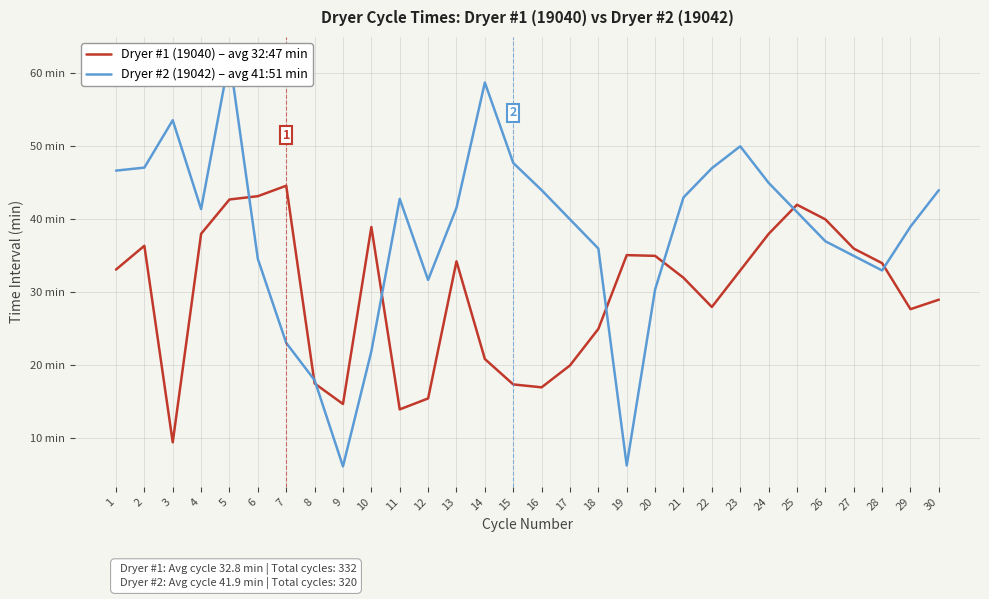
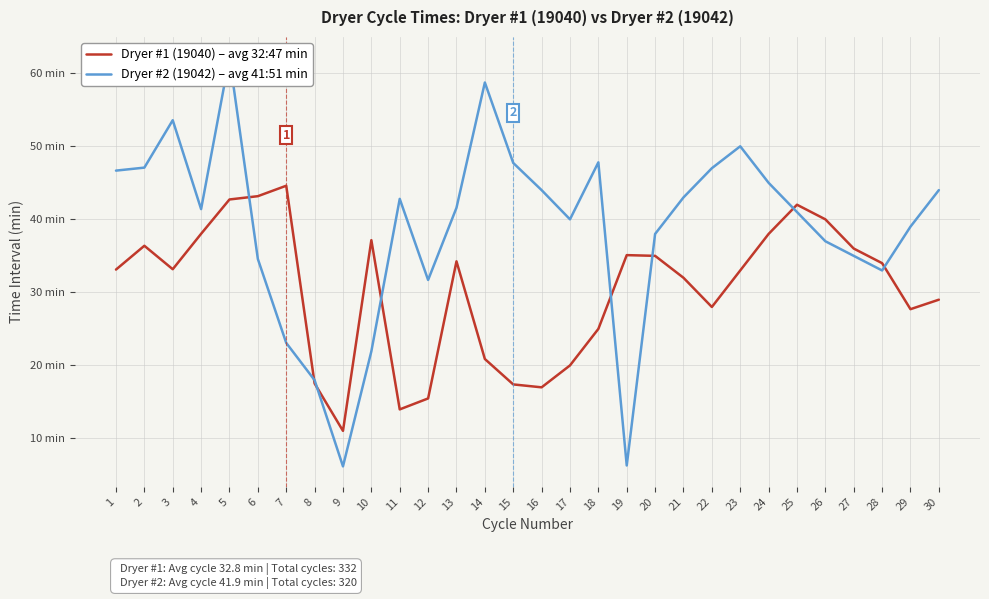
Dryer #1 (19040) – avg 32:47 min, 3: 9 min -> 33 min
Dryer #1 (19040) – avg 32:47 min, 9: 15 min -> 11 min
Dryer #1 (19040) – avg 32:47 min, 10: 39 min -> 37 min
Dryer #2 (19042) – avg 41:51 min, 18: 36 min -> 48 min
Dryer #2 (19042) – avg 41:51 min, 20: 30 min -> 38 min
